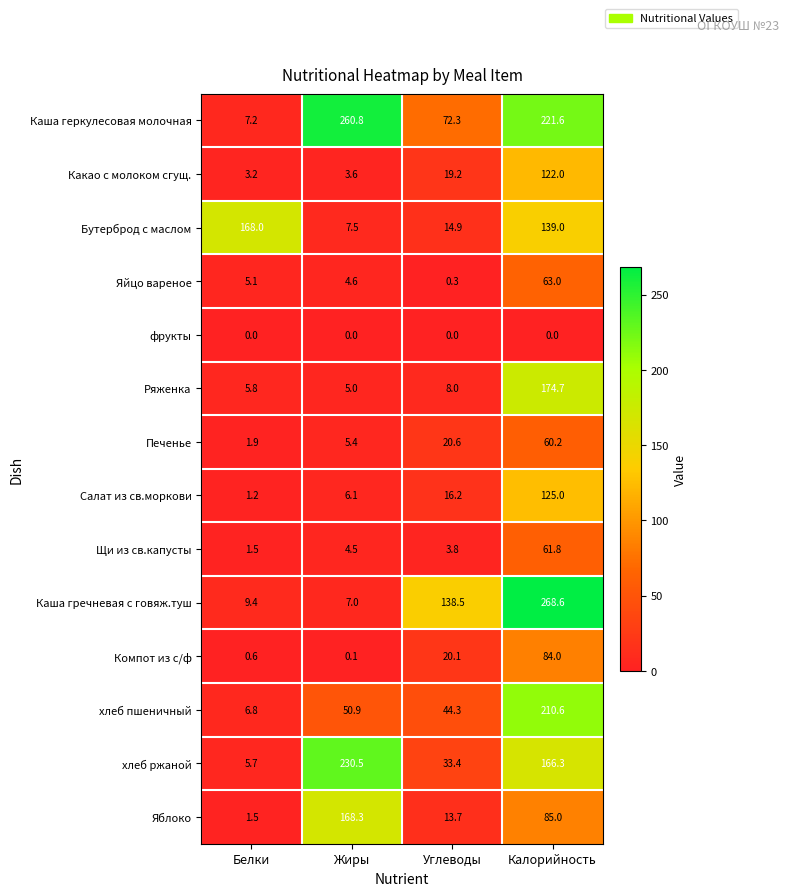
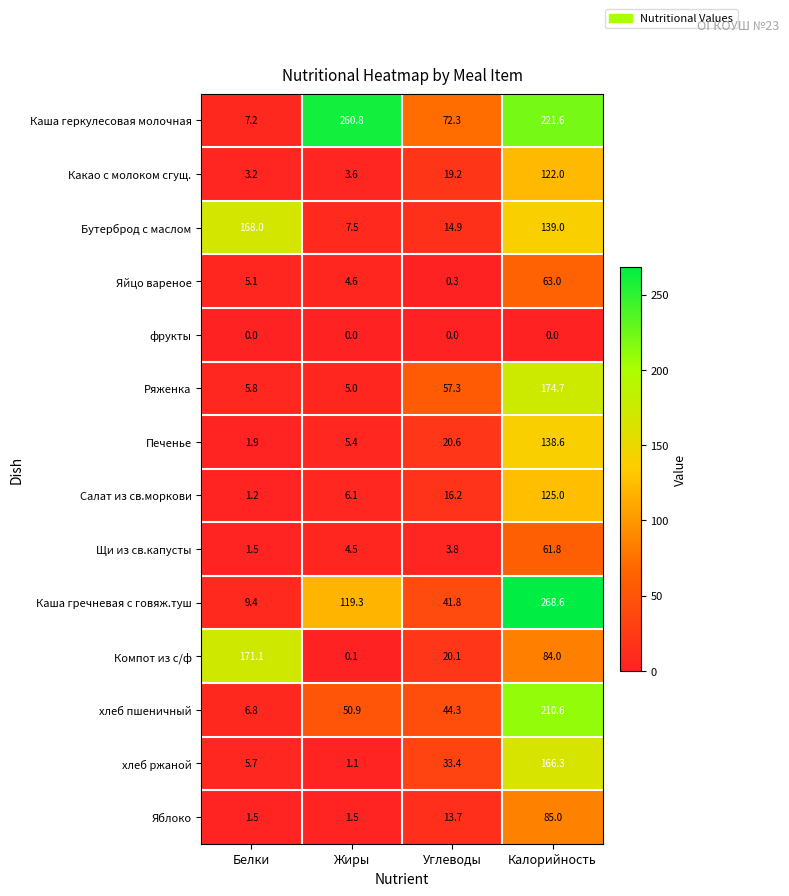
Ряженка, Углеводы: 8.0 -> 57.3
Печенье, Калорийность: 60.2 -> 138.6
Каша гречневая с говяж.туш, Жиры: 7.0 -> 119.3
Каша гречневая с говяж.туш, Углеводы: 138.5 -> 41.8
Компот из с/ф, Белки: 0.6 -> 171.1
хлеб ржаной, Жиры: 230.5 -> 1.1
Яблоко, Жиры: 168.3 -> 1.5
